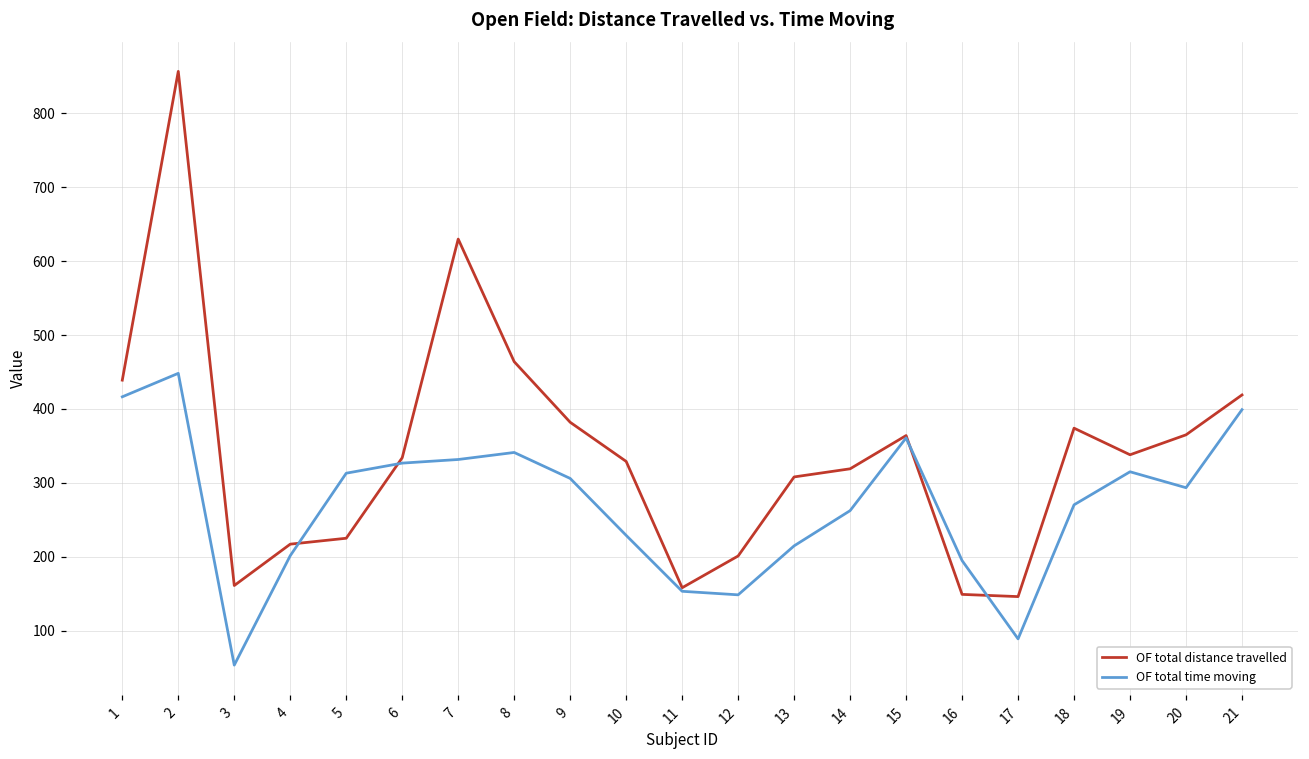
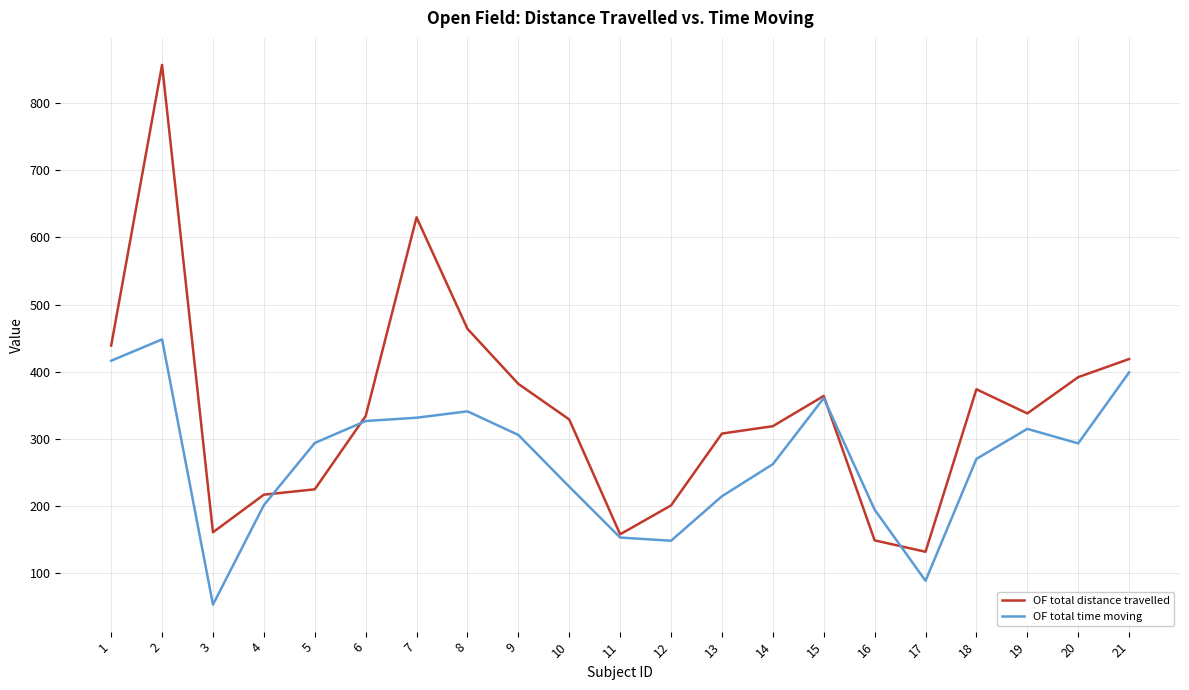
OF total time moving, 5: 310 -> 290
OF total distance travelled, 17: 150 -> 130
OF total distance travelled, 20: 370 -> 390
